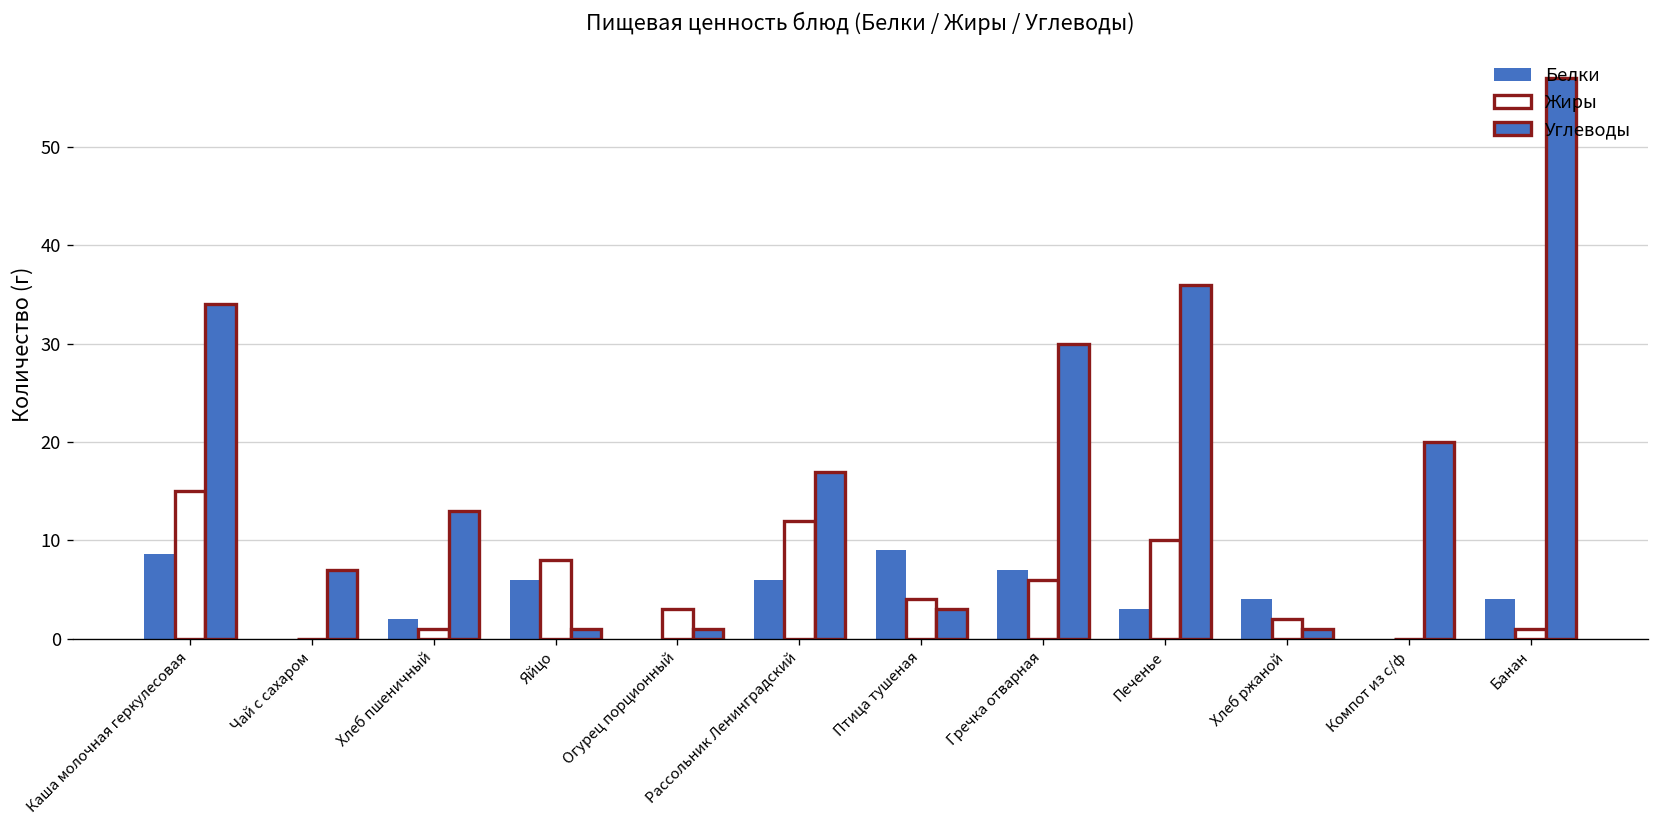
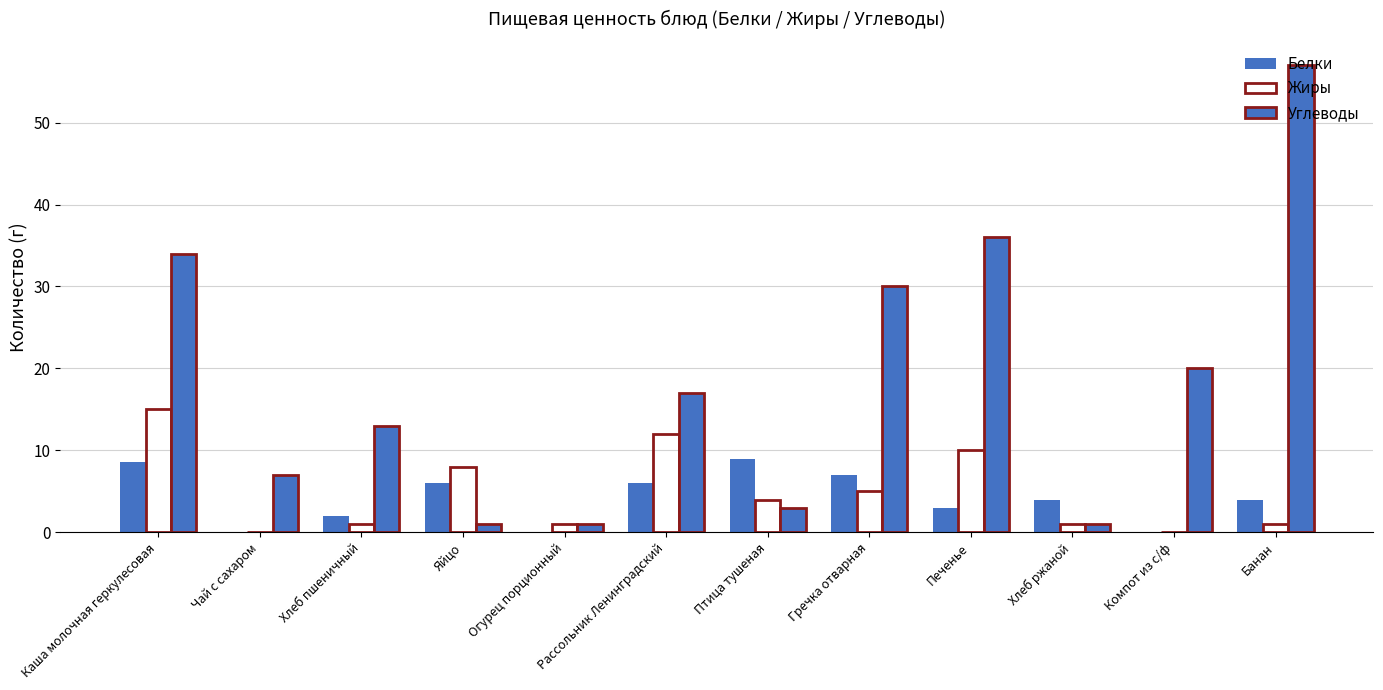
Жиры, Огурец порционный: 3 -> 1
Жиры, Гречка отварная: 6 -> 5
Жиры, Хлеб ржаной: 2 -> 1
